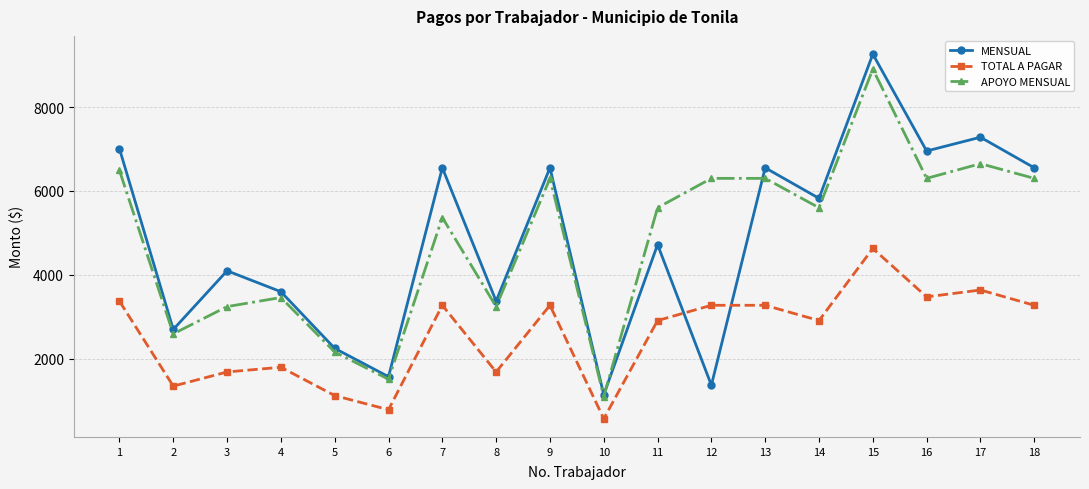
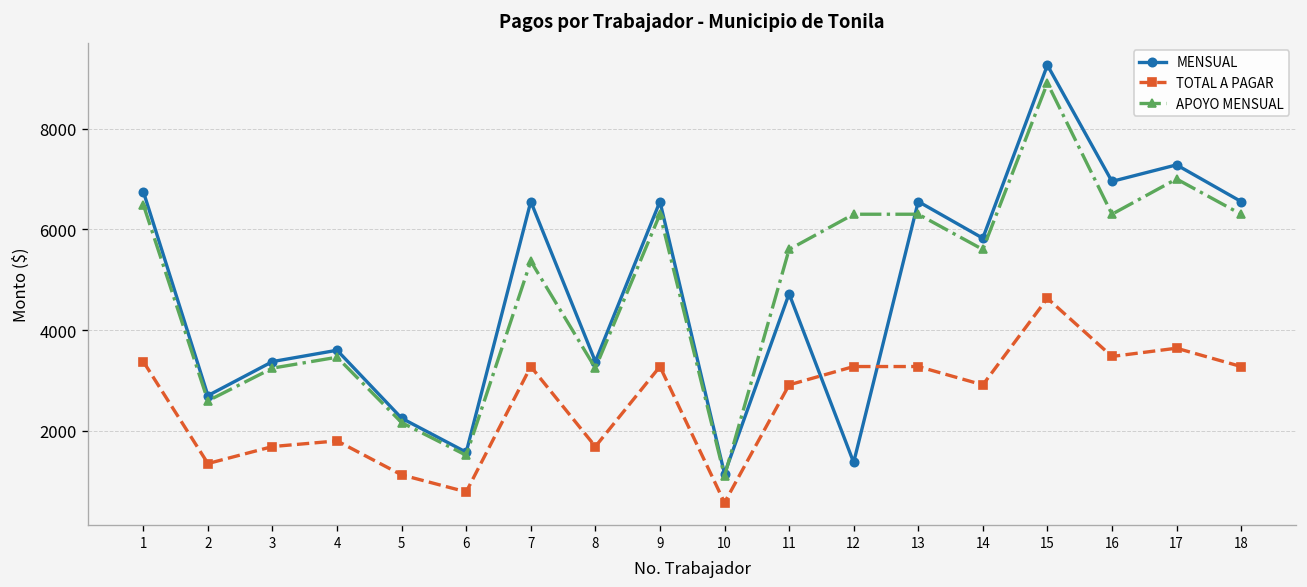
MENSUAL, 1: 7000 -> 6700
MENSUAL, 3: 4100 -> 3400
APOYO MENSUAL, 17: 6600 -> 7000
